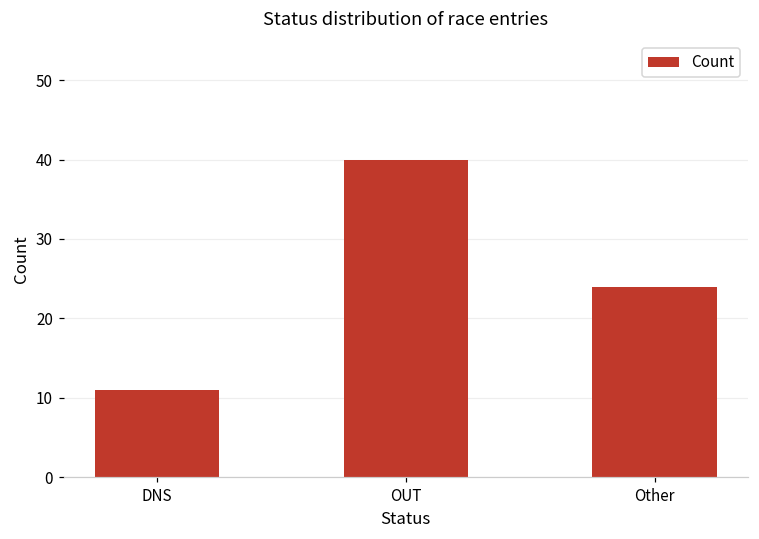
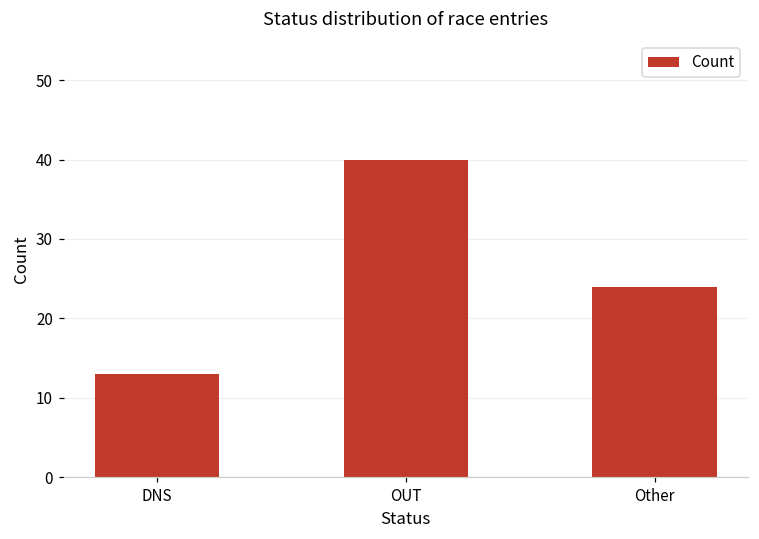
DNS: 11 -> 13
